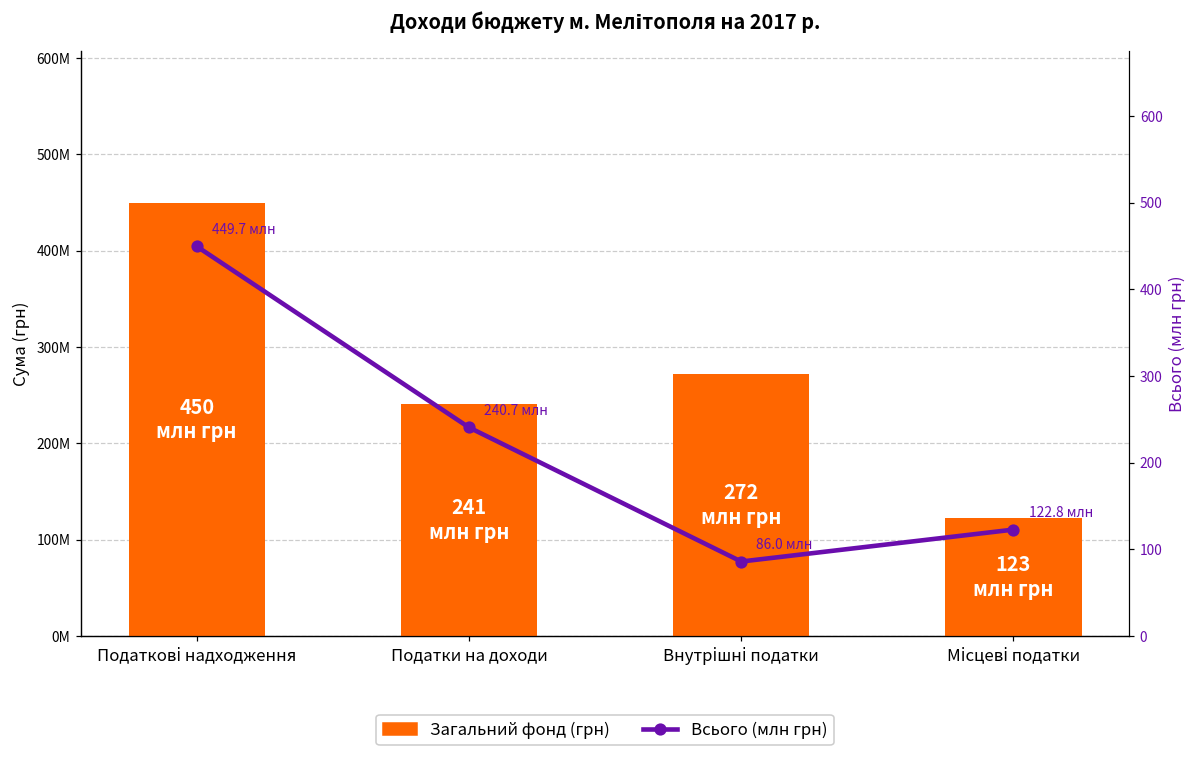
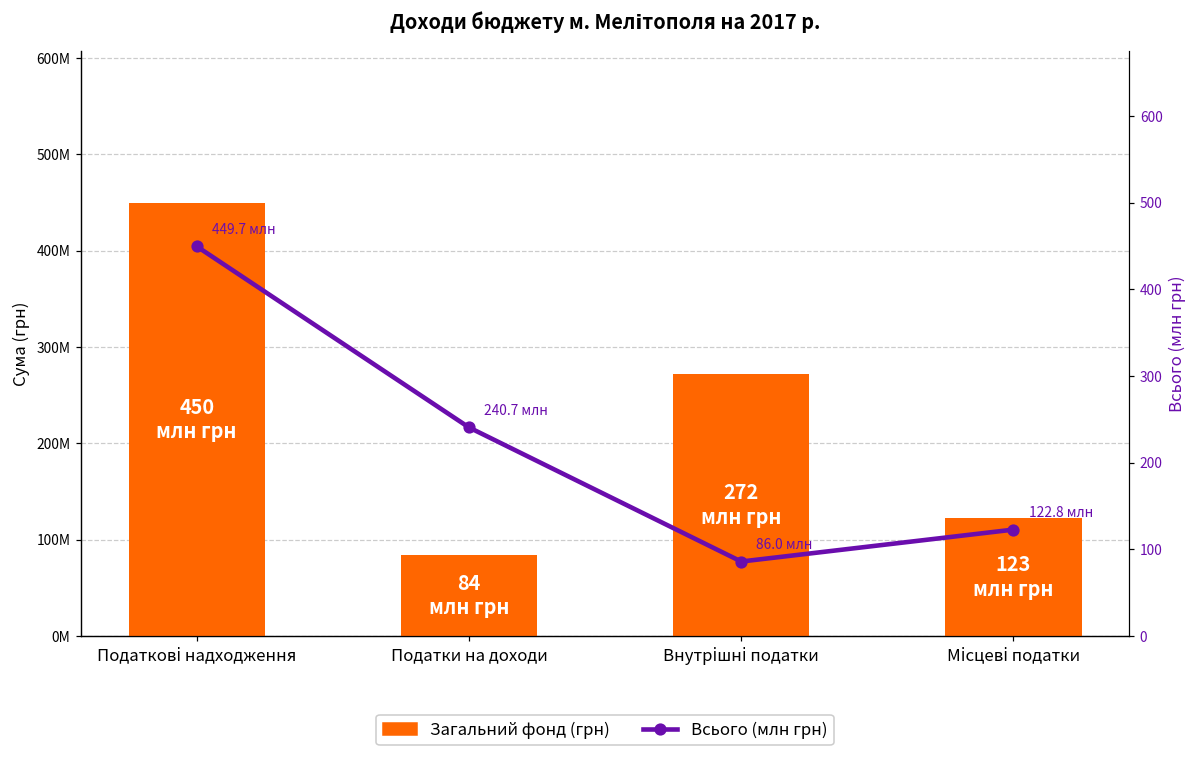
Загальний фонд (грн), Податки на доходи: 241 -> 84
